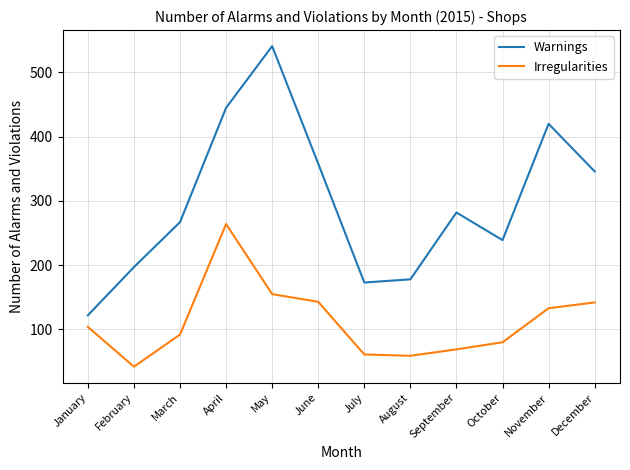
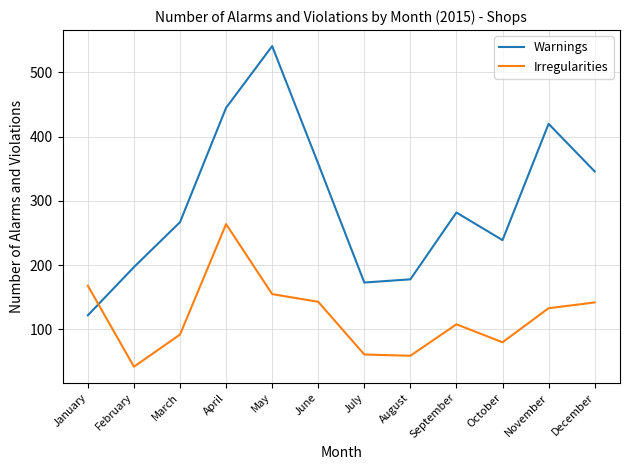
Irregularities, January: 100 -> 170
Irregularities, September: 70 -> 110
